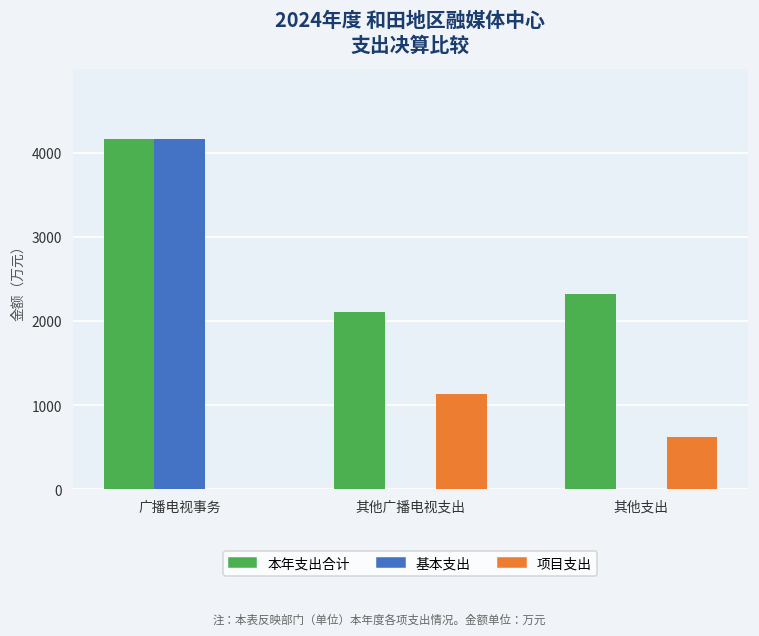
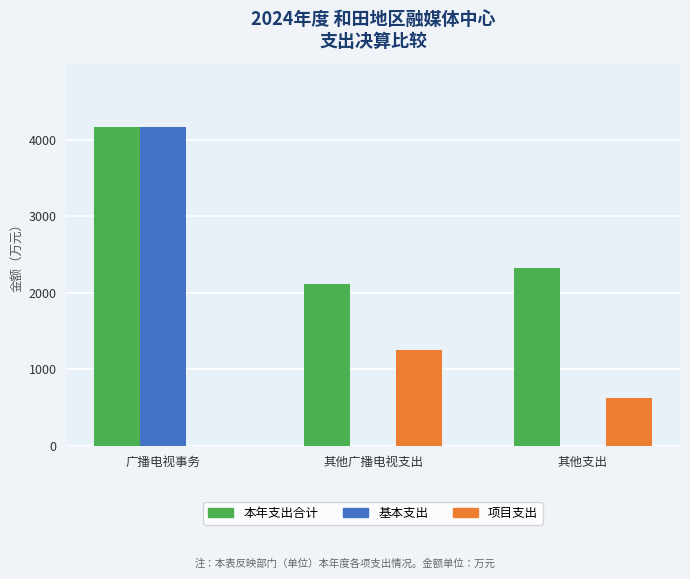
项目支出, 其他广播电视支出: 1100 -> 1200
